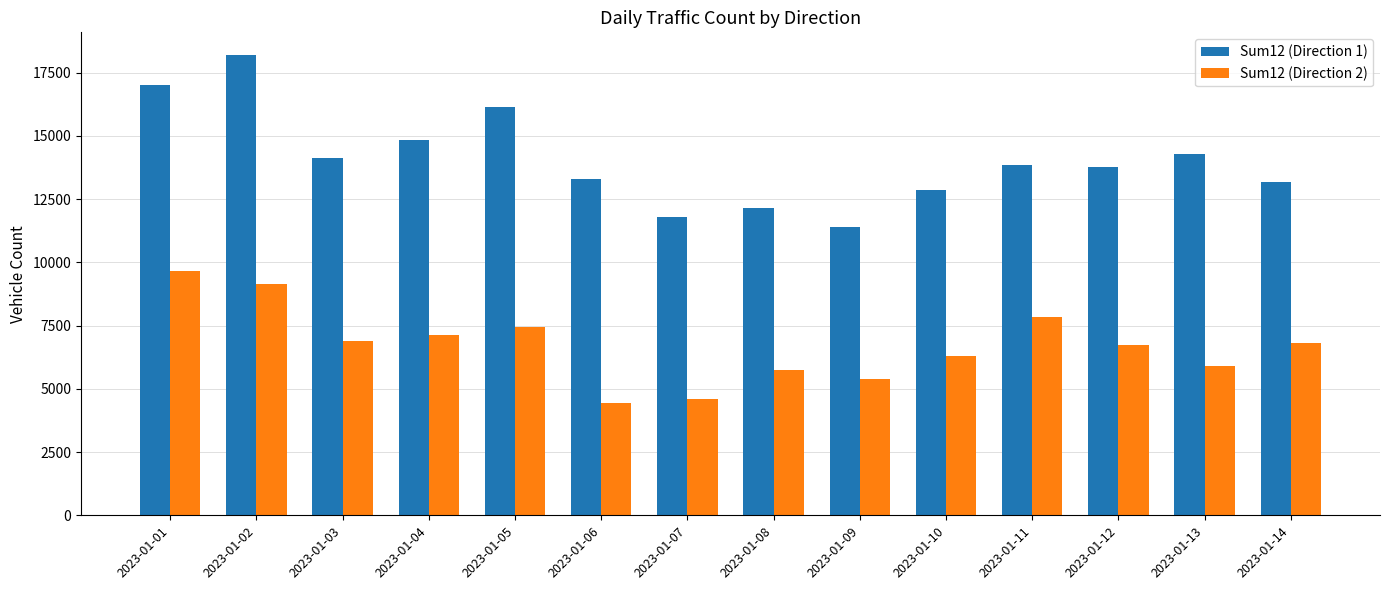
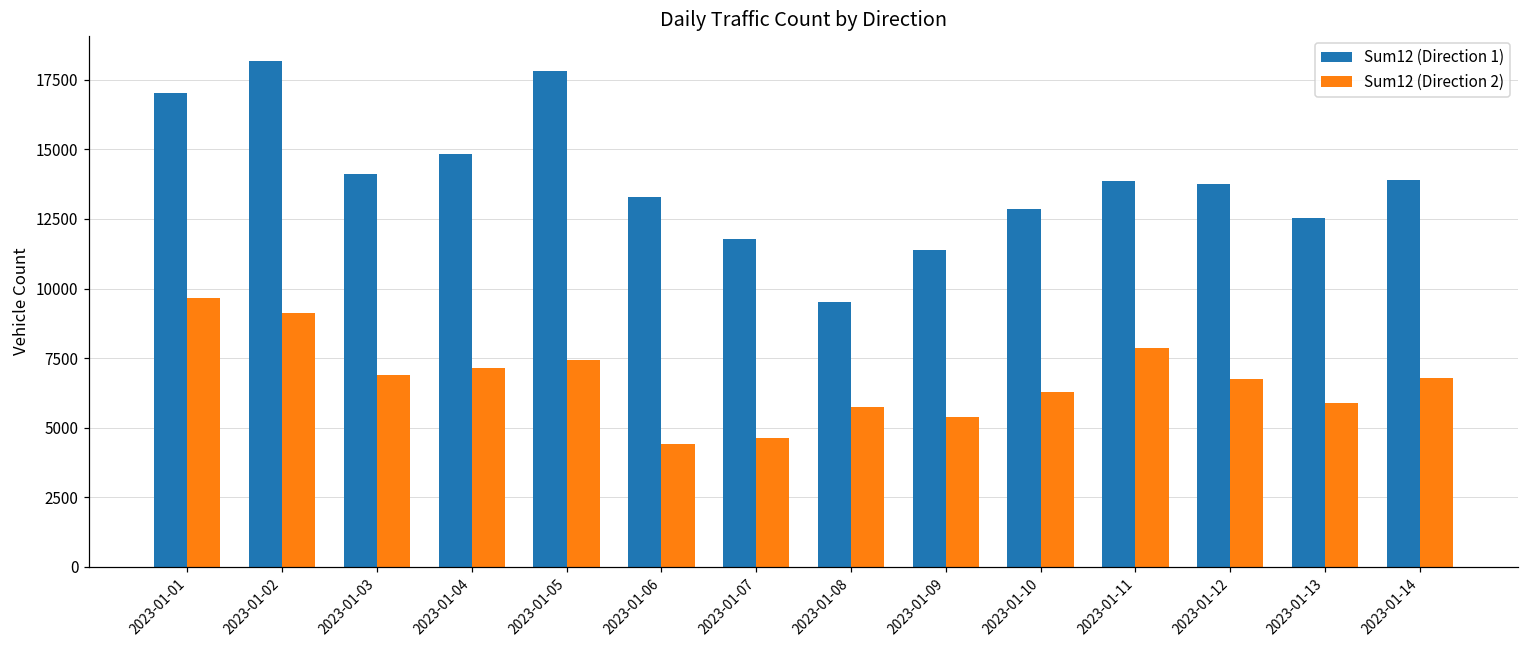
Sum12 (Direction 1), 2023-01-05: 16100 -> 17800
Sum12 (Direction 1), 2023-01-08: 12200 -> 9500
Sum12 (Direction 1), 2023-01-13: 14300 -> 12500
Sum12 (Direction 1), 2023-01-14: 13200 -> 13900
